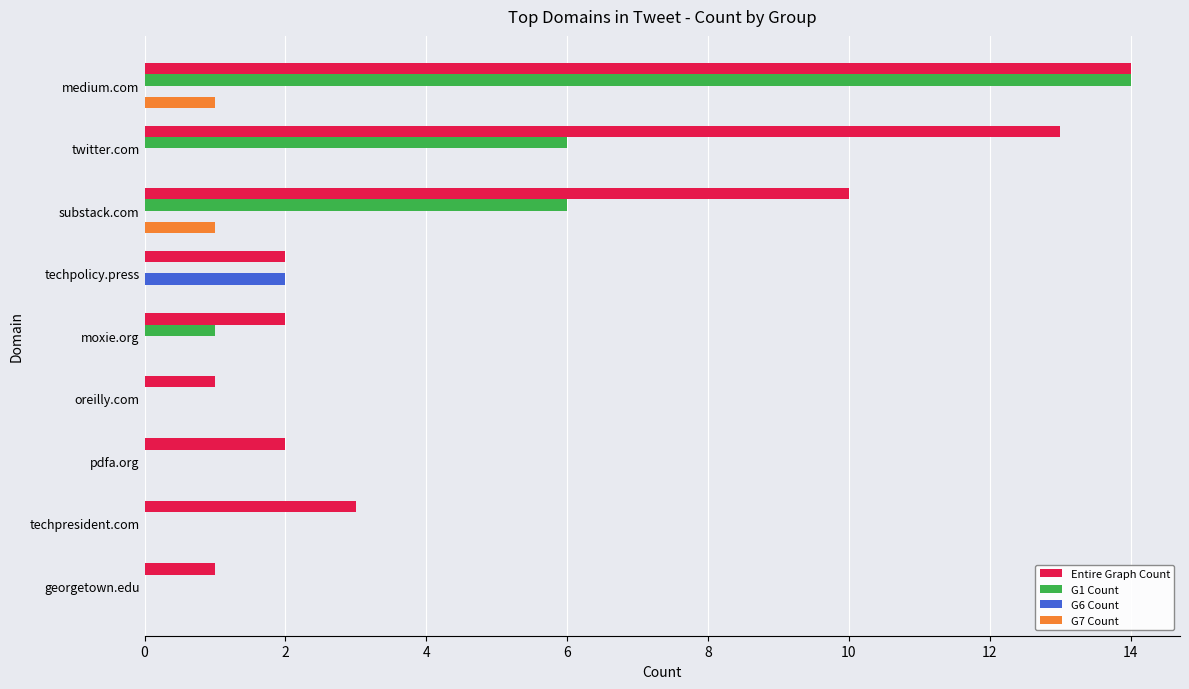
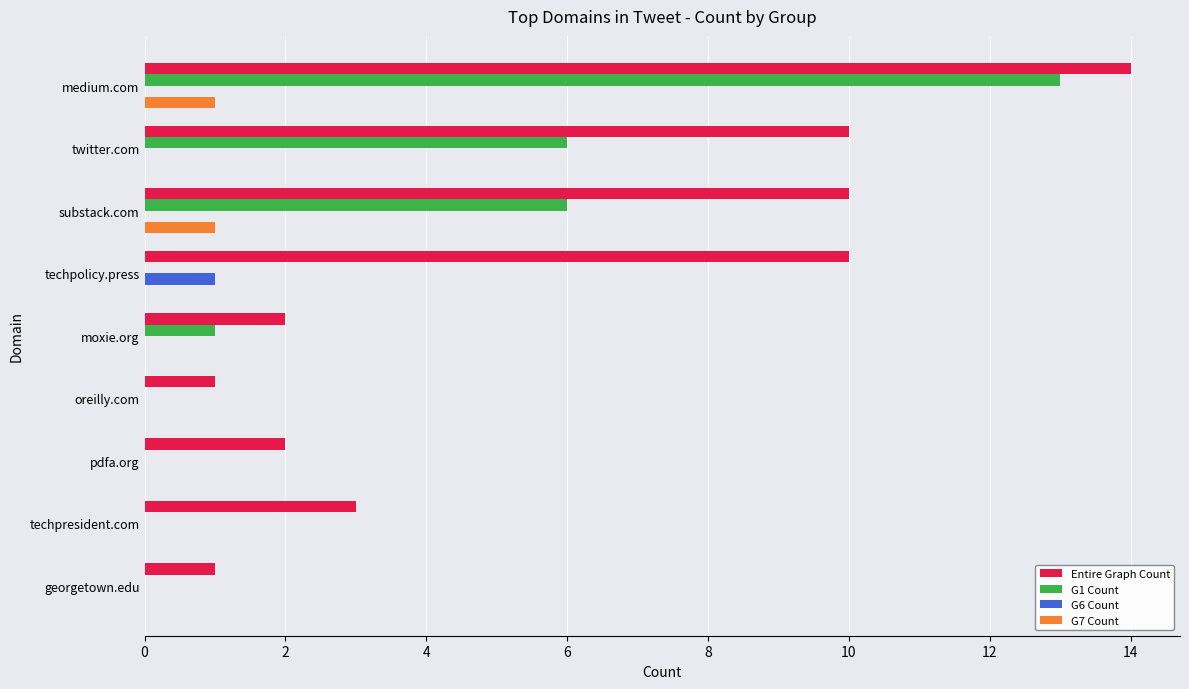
G1 Count, medium.com: 14 -> 13
Entire Graph Count, twitter.com: 13 -> 10
Entire Graph Count, techpolicy.press: 2 -> 10
G6 Count, techpolicy.press: 2 -> 1
